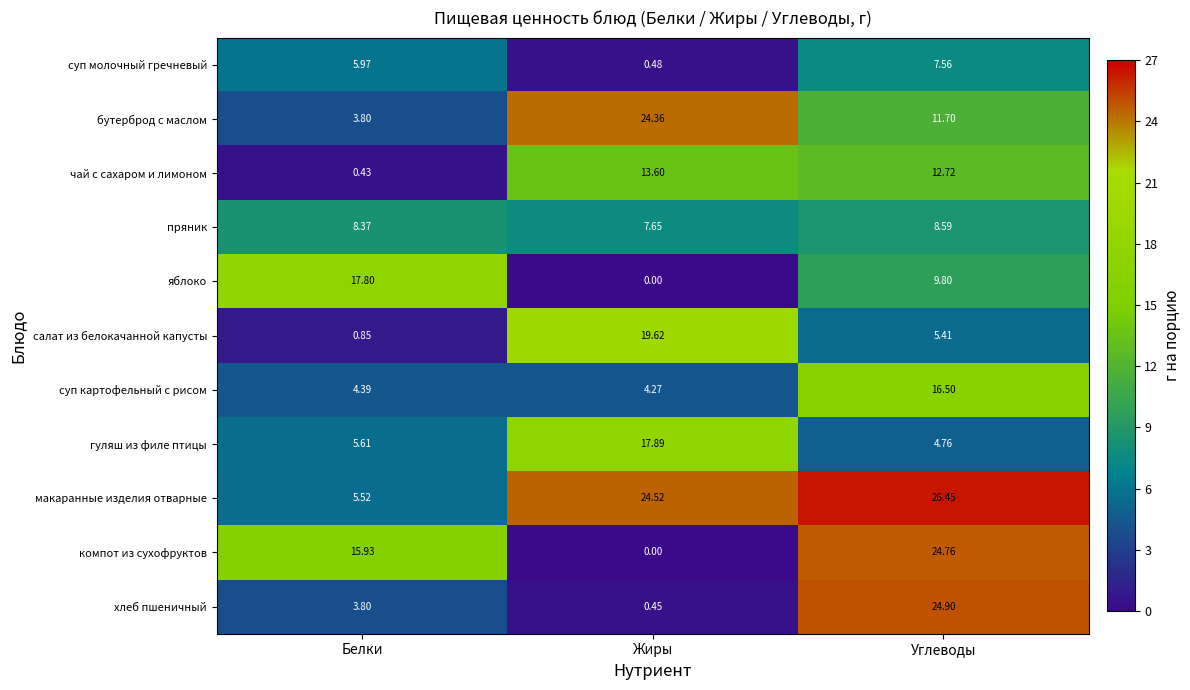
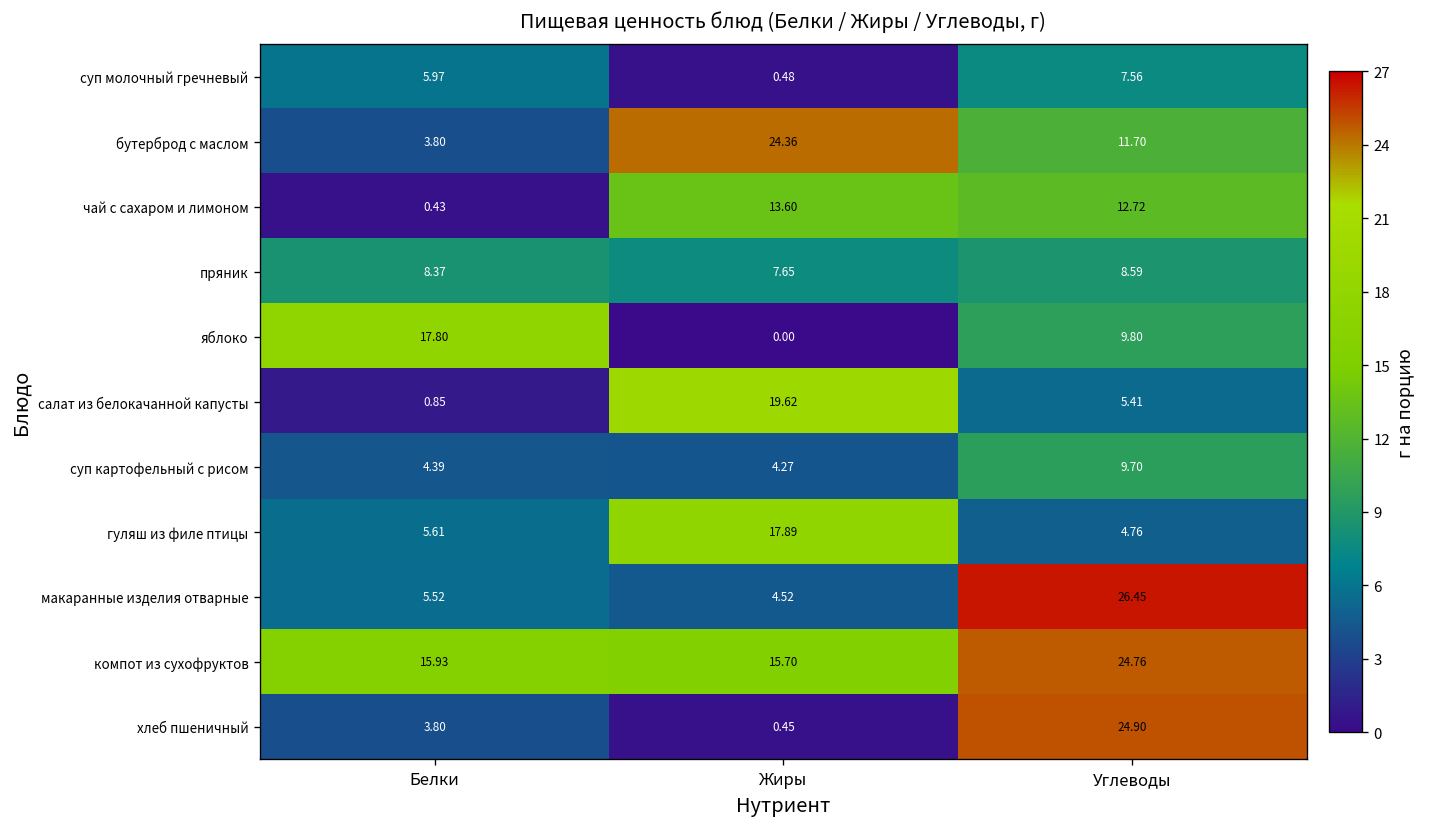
суп картофельный с рисом, Углеводы: 16.50 -> 9.70
макаранные изделия отварные, Жиры: 24.52 -> 4.52
компот из сухофруктов, Жиры: 0.00 -> 15.70
